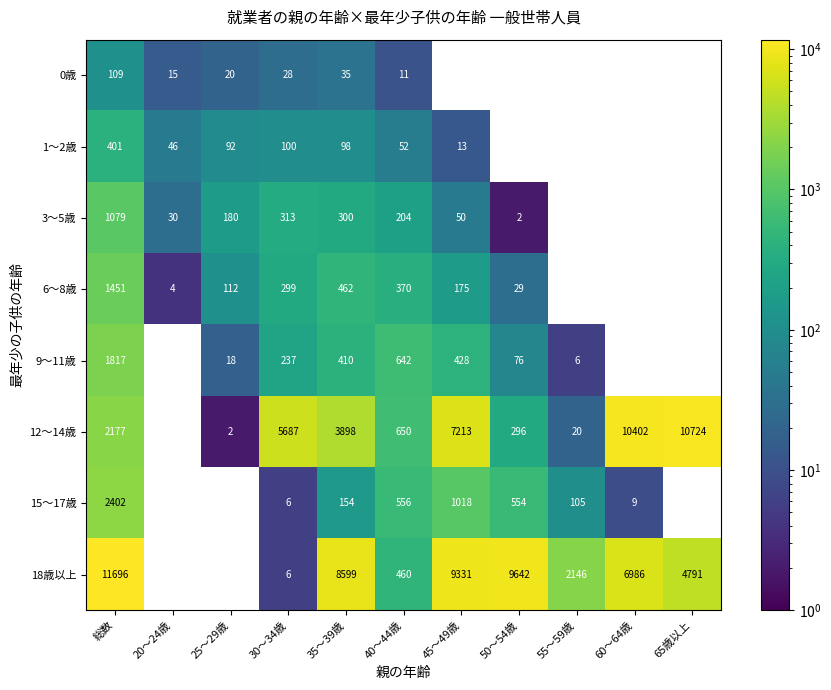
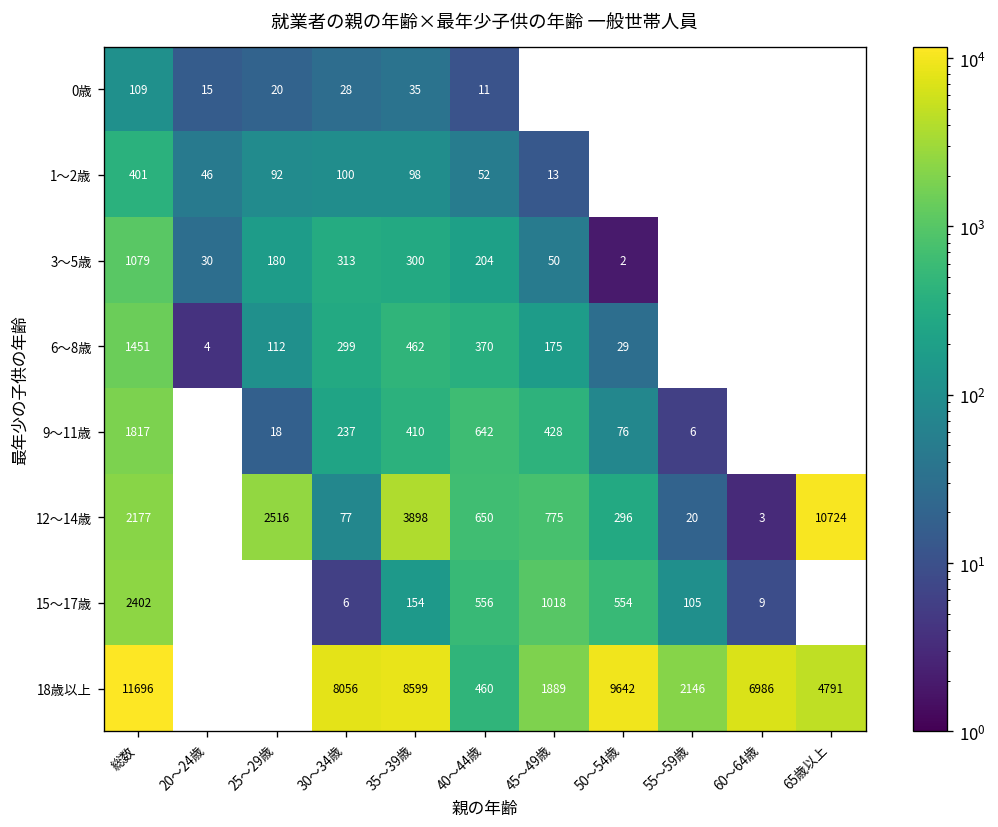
12～14歳, 25～29歳: 2 -> 2516
12～14歳, 30～34歳: 5687 -> 77
12～14歳, 45～49歳: 7213 -> 775
12～14歳, 60～64歳: 10402 -> 3
18歳以上, 30～34歳: 6 -> 8056
18歳以上, 45～49歳: 9331 -> 1889
